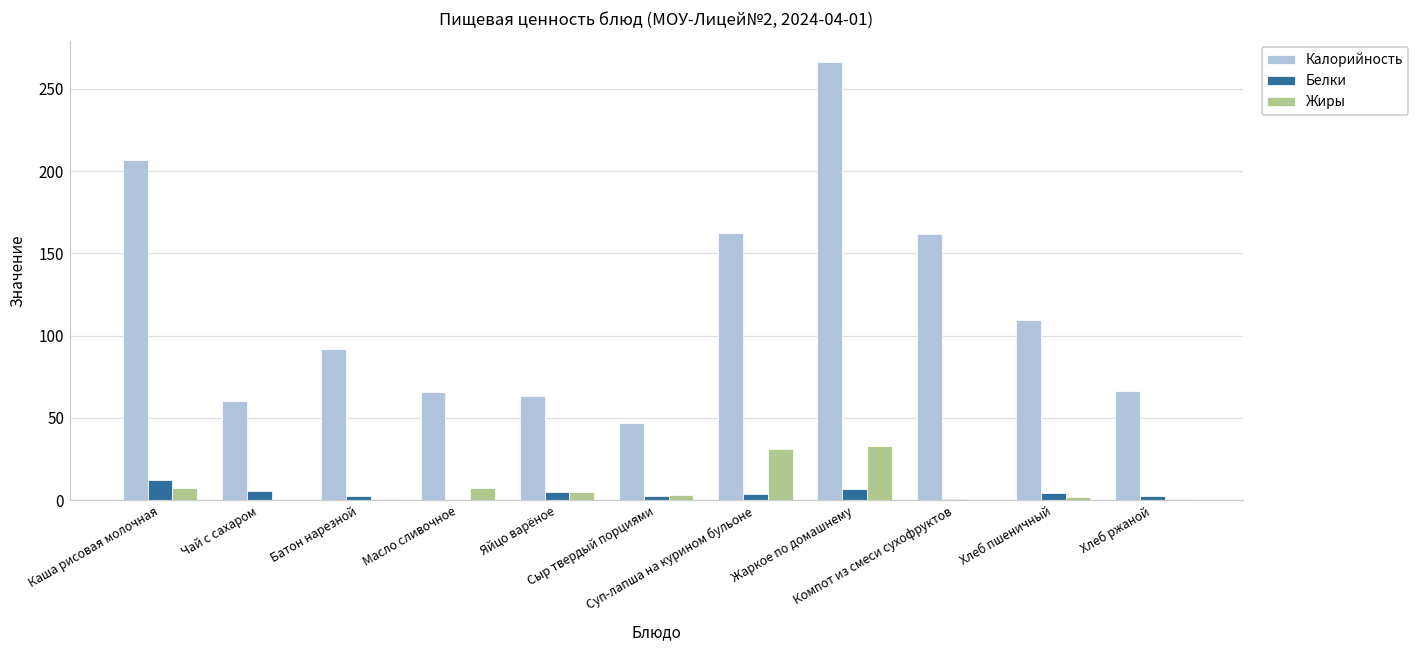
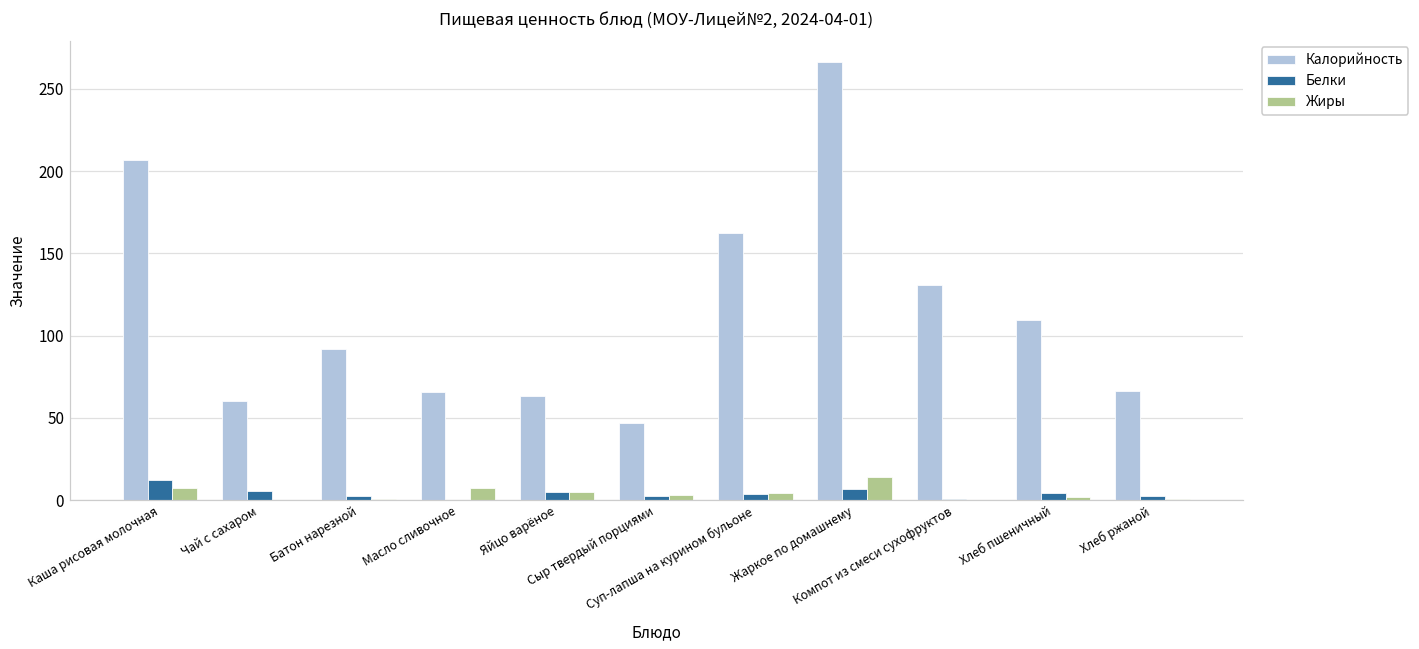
Жиры, Суп-лапша на курином бульоне: 31 -> 4
Жиры, Жаркое по домашнему: 33 -> 14
Калорийность, Компот из смеси сухофруктов: 162 -> 131
